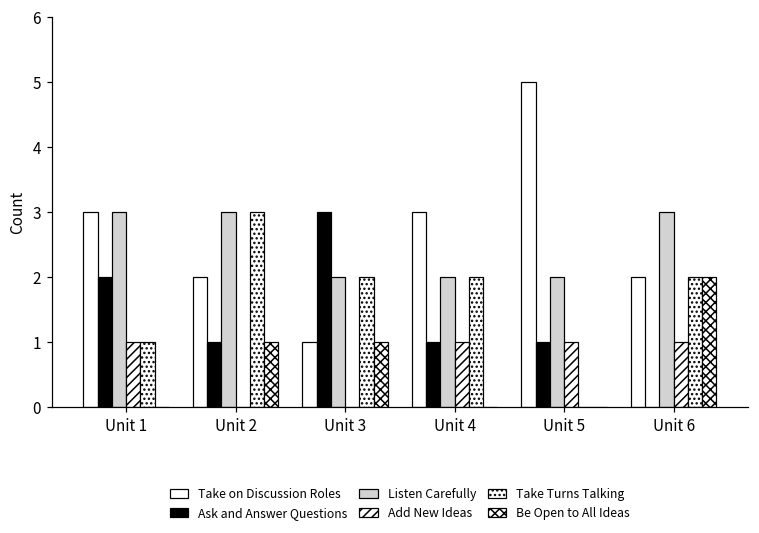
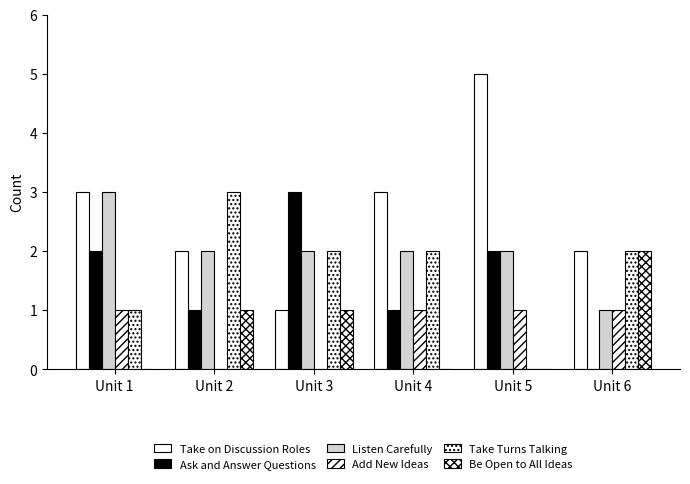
Listen Carefully, Unit 2: 3 -> 2
Ask and Answer Questions, Unit 5: 1 -> 2
Listen Carefully, Unit 6: 3 -> 1
